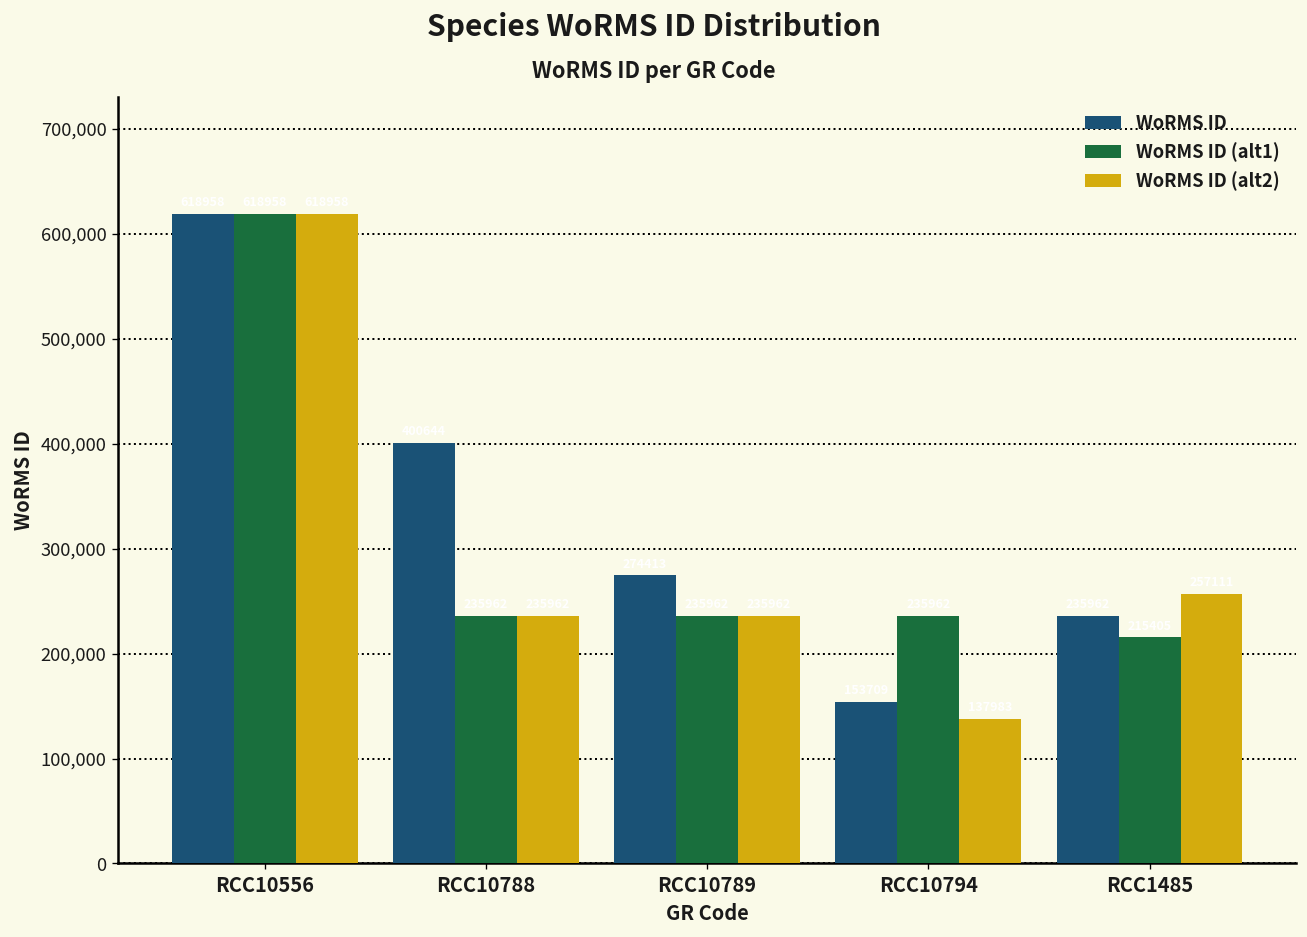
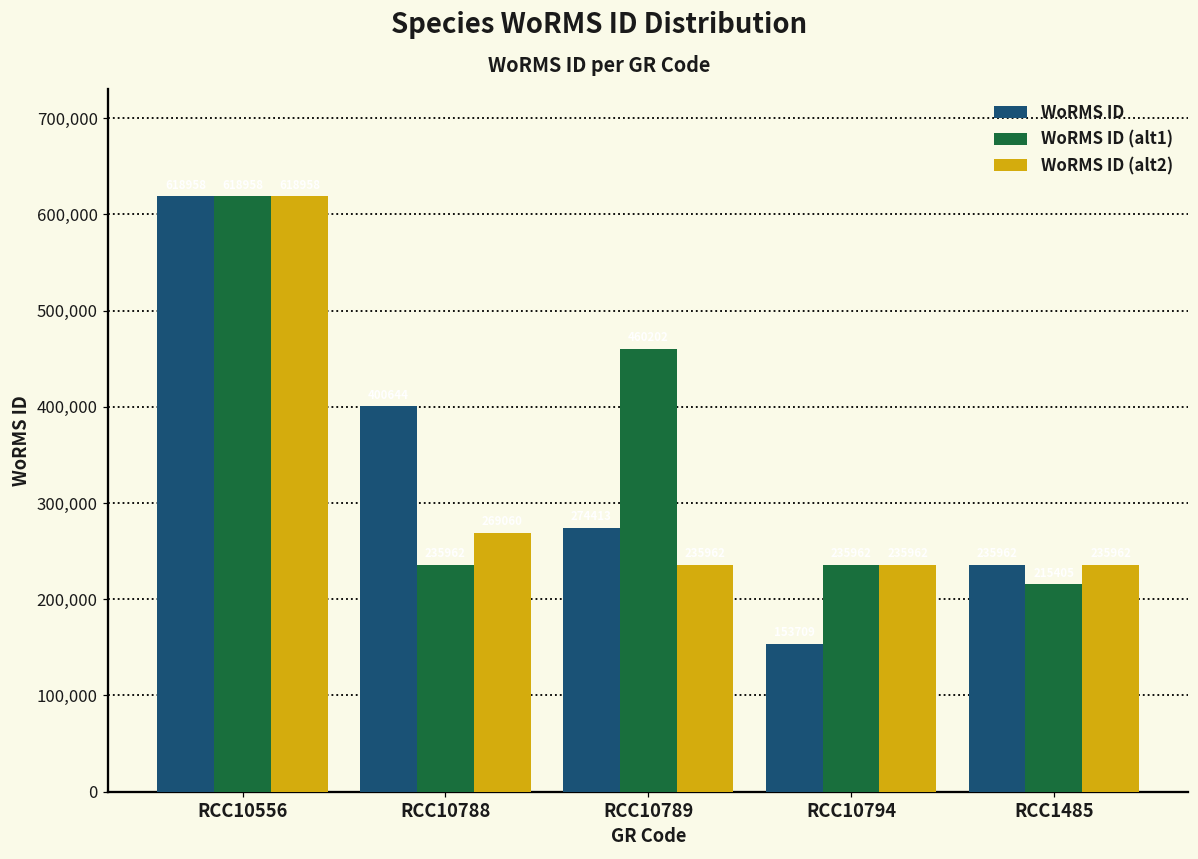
WoRMS ID (alt2), RCC10788: 240,000 -> 270,000
WoRMS ID (alt1), RCC10789: 240,000 -> 460,000
WoRMS ID (alt2), RCC10794: 140,000 -> 240,000
WoRMS ID (alt2), RCC1485: 260,000 -> 240,000
